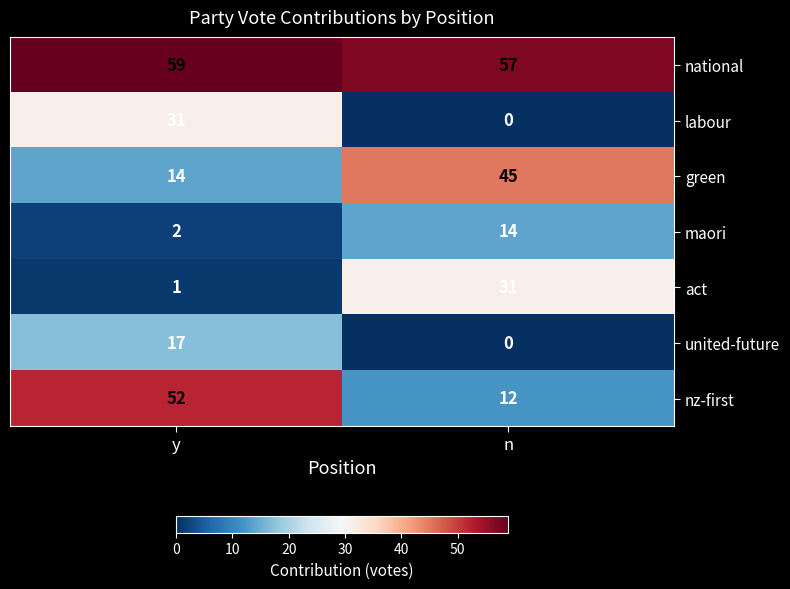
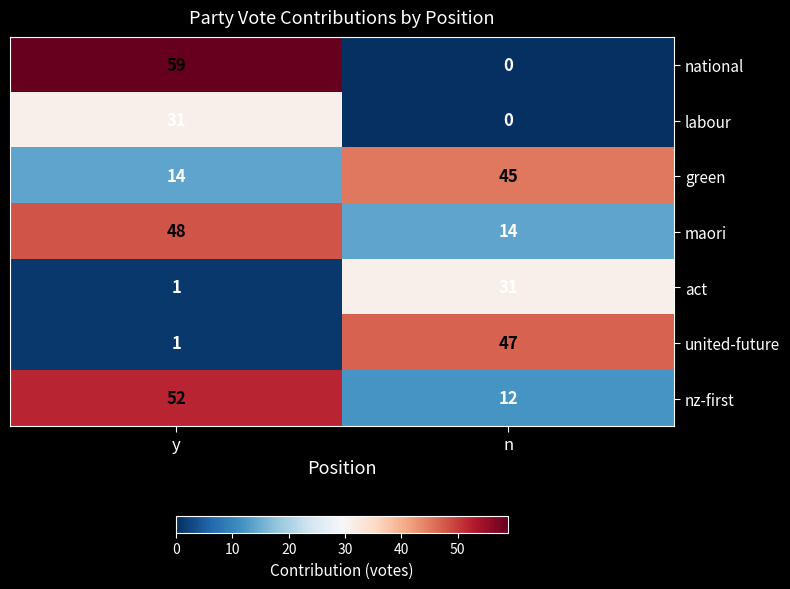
national, n: 57 -> 0
maori, y: 2 -> 48
united-future, y: 17 -> 1
united-future, n: 0 -> 47
